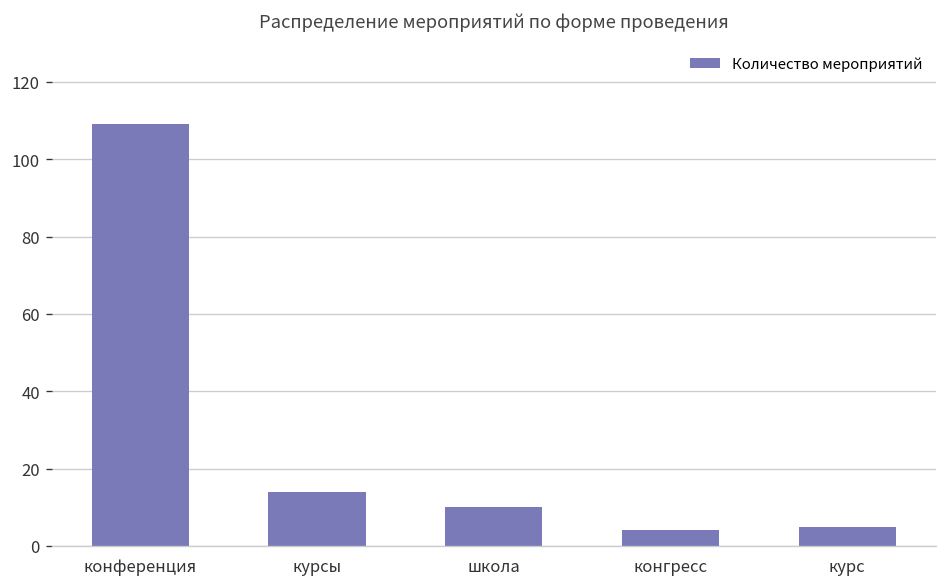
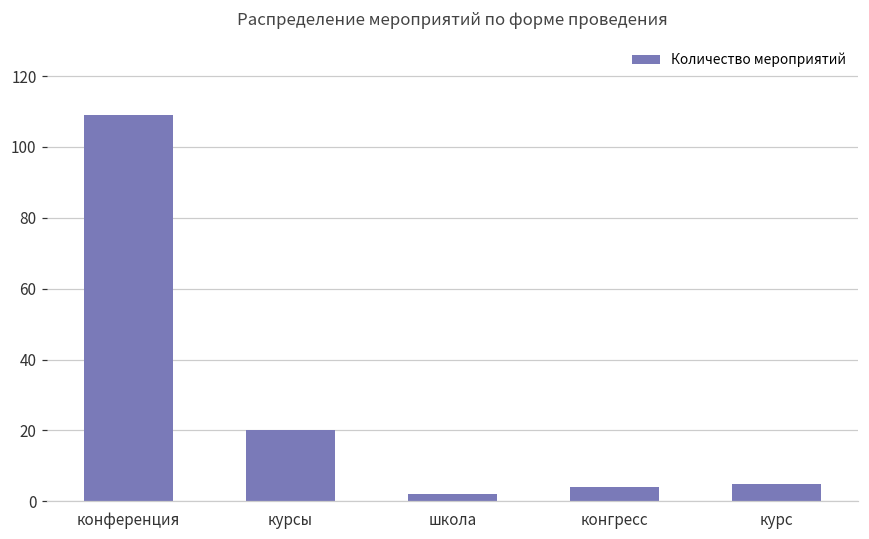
курсы: 14 -> 20
школа: 10 -> 2
